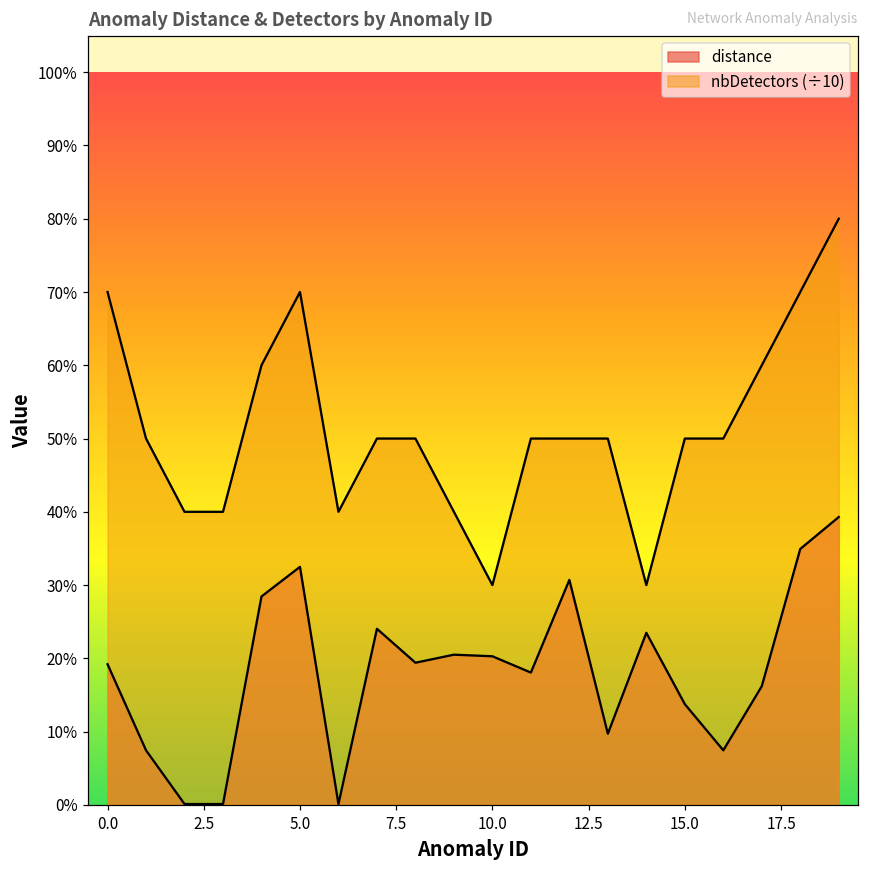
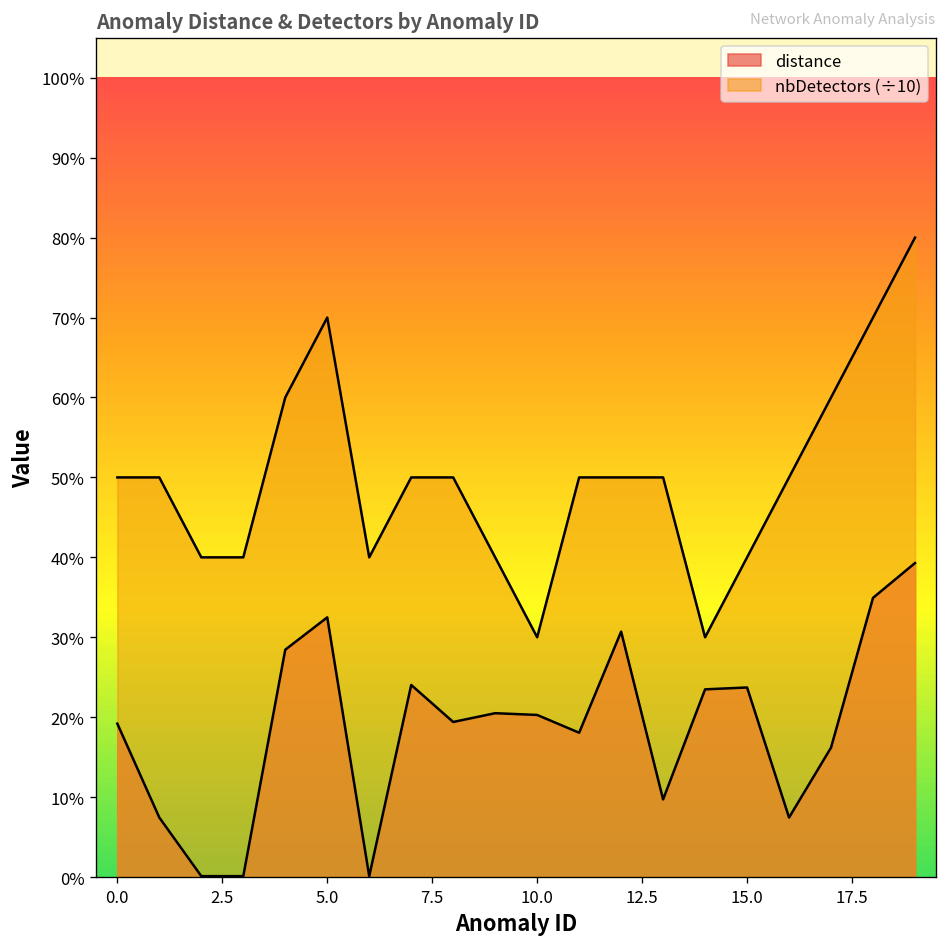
nbDetectors (÷10), 0.0: 70% -> 50%
distance, 15.0: 14% -> 24%
nbDetectors (÷10), 15.0: 50% -> 40%
